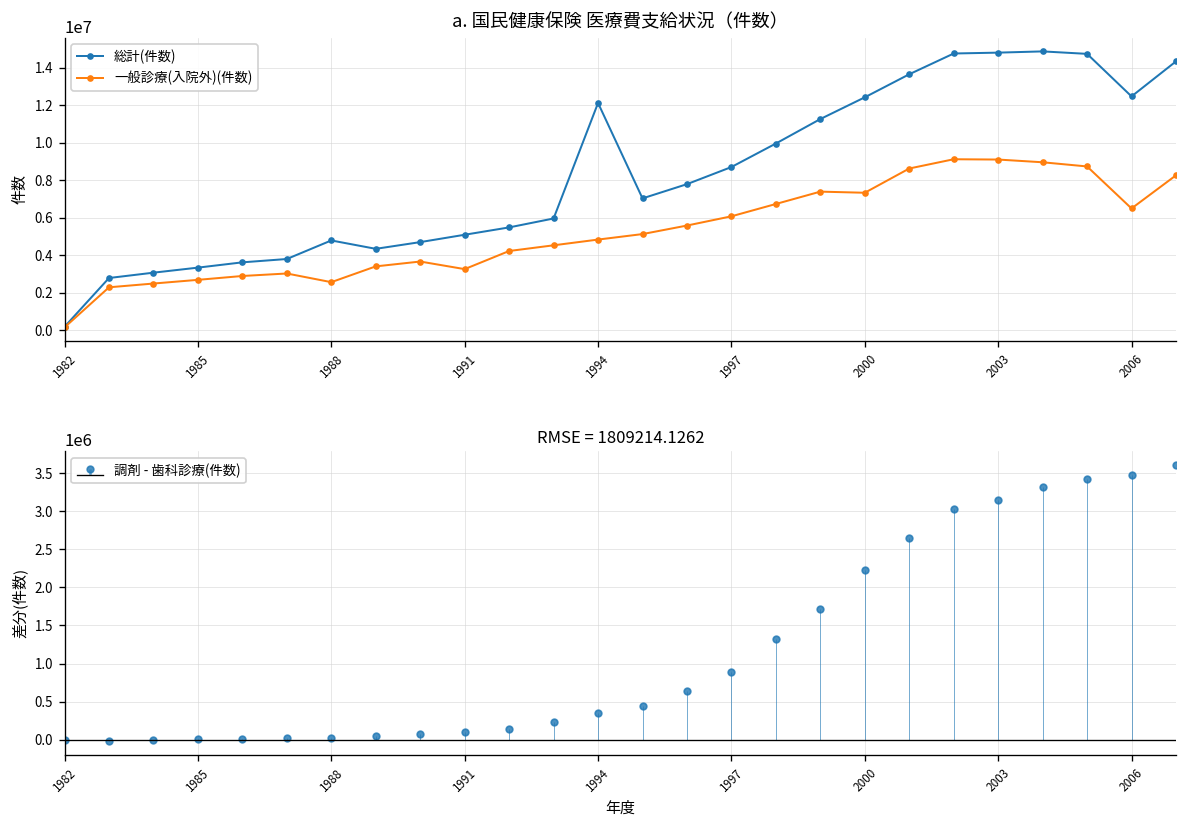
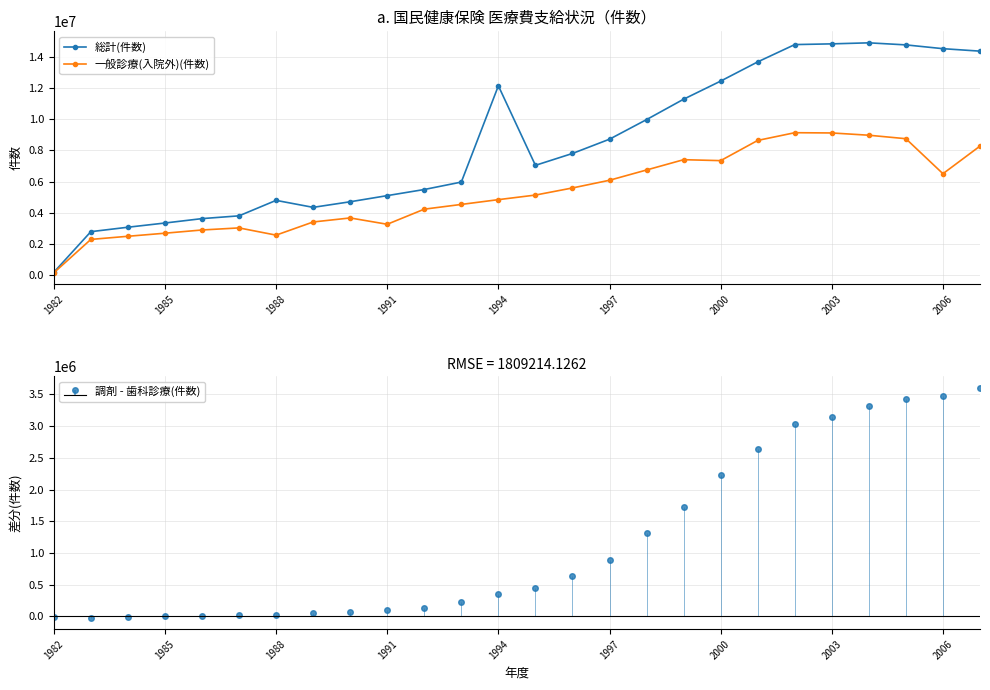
a. 国民健康保険 医療費支給状況（件数）, 総計(件数), 2006: 12500000 -> 14500000
